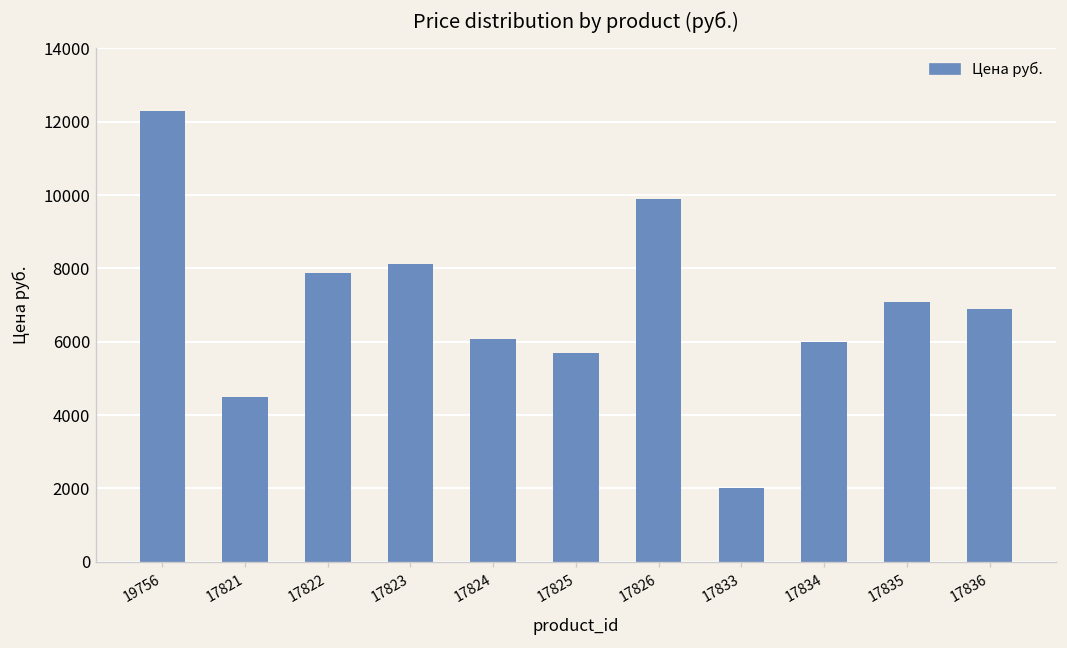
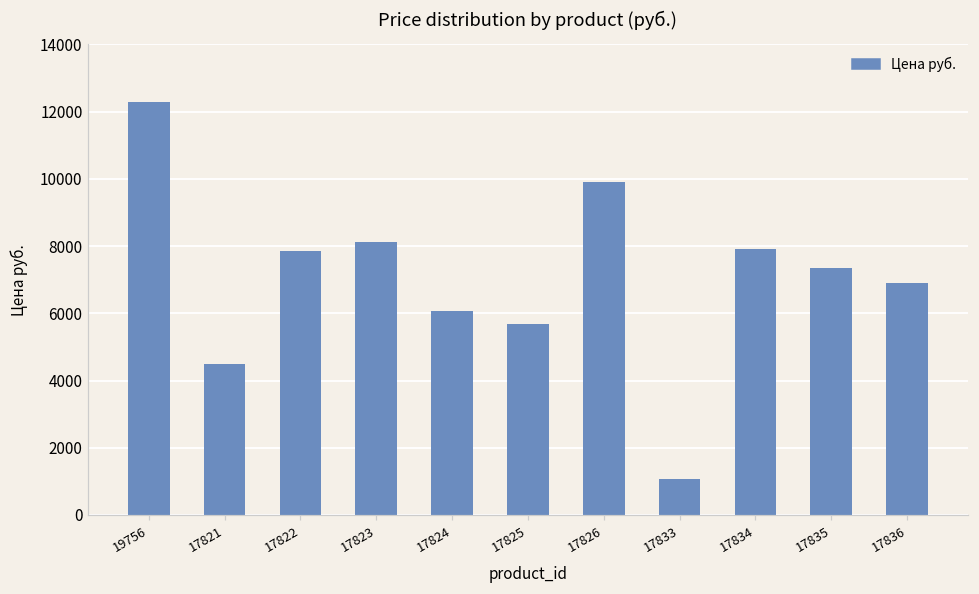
17833: 2000 -> 1100
17834: 6000 -> 7900
17835: 7100 -> 7400
